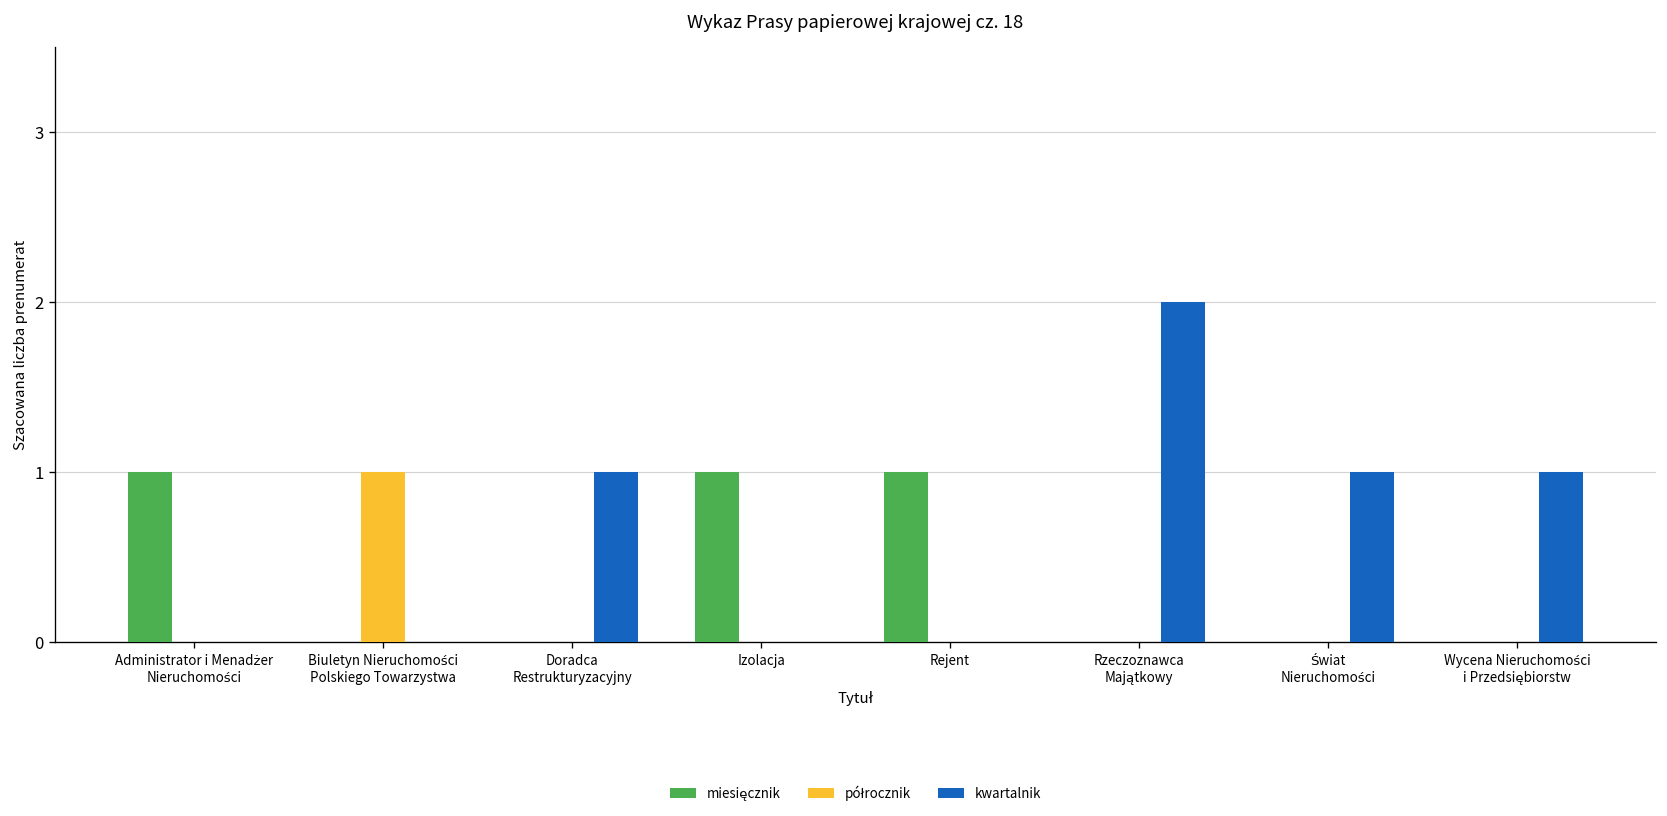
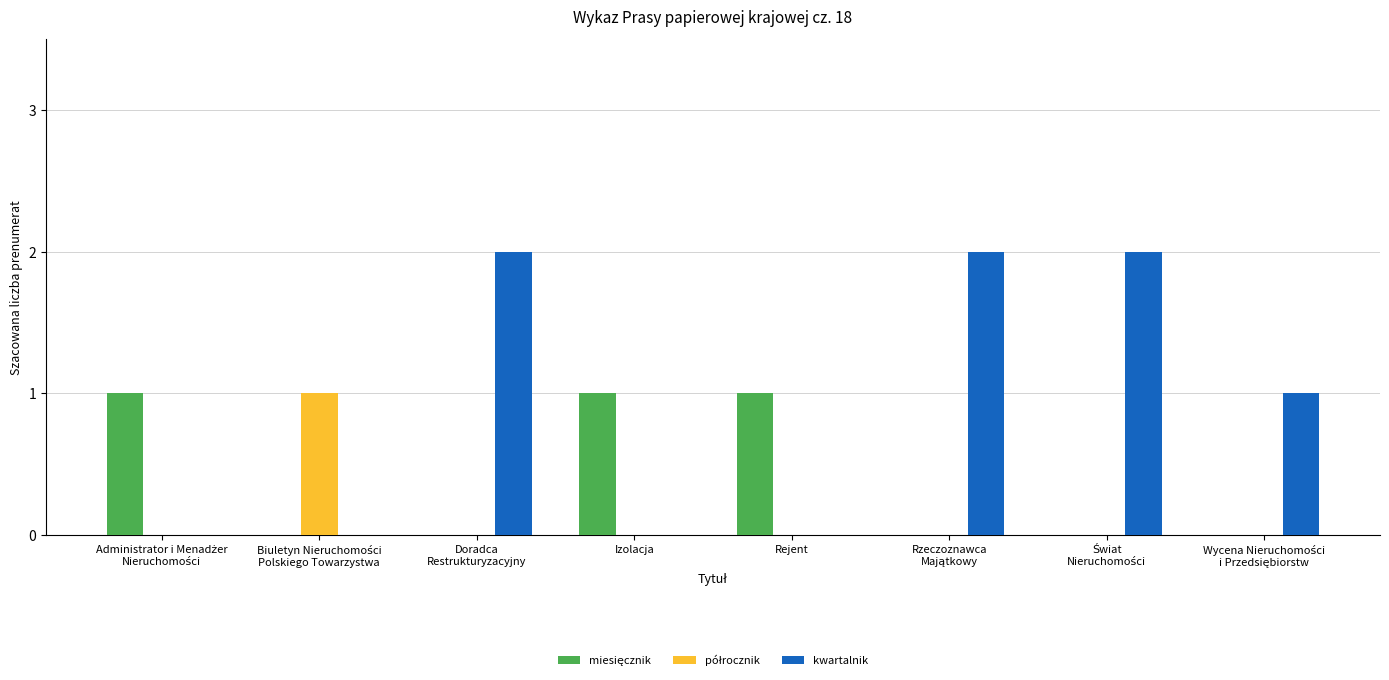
kwartalnik, Doradca Restrukturyzacyjny: 1 -> 2
kwartalnik, Świat Nieruchomości: 1 -> 2
